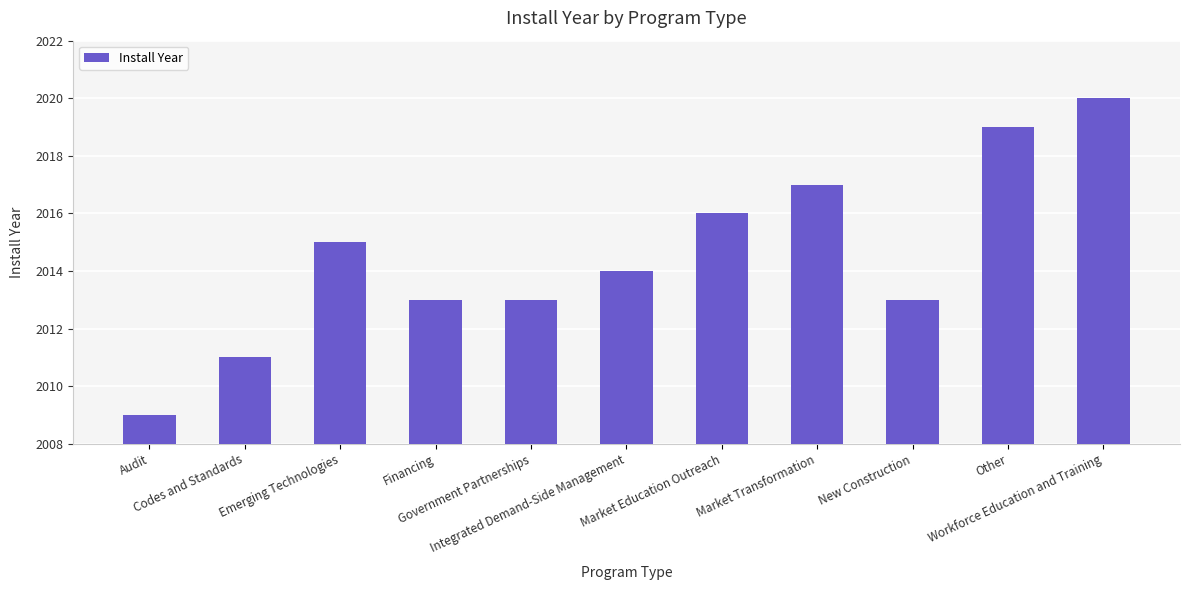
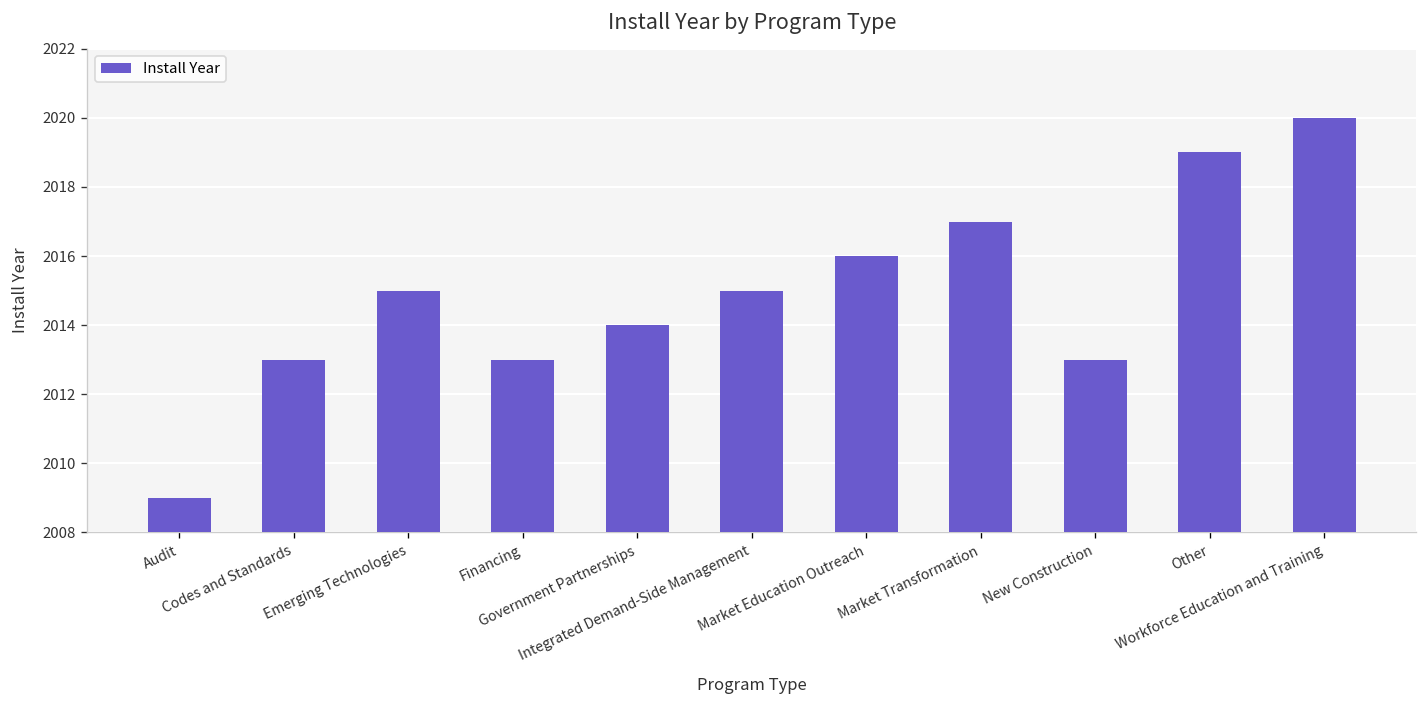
Codes and Standards: 2011 -> 2013
Government Partnerships: 2013 -> 2014
Integrated Demand-Side Management: 2014 -> 2015
